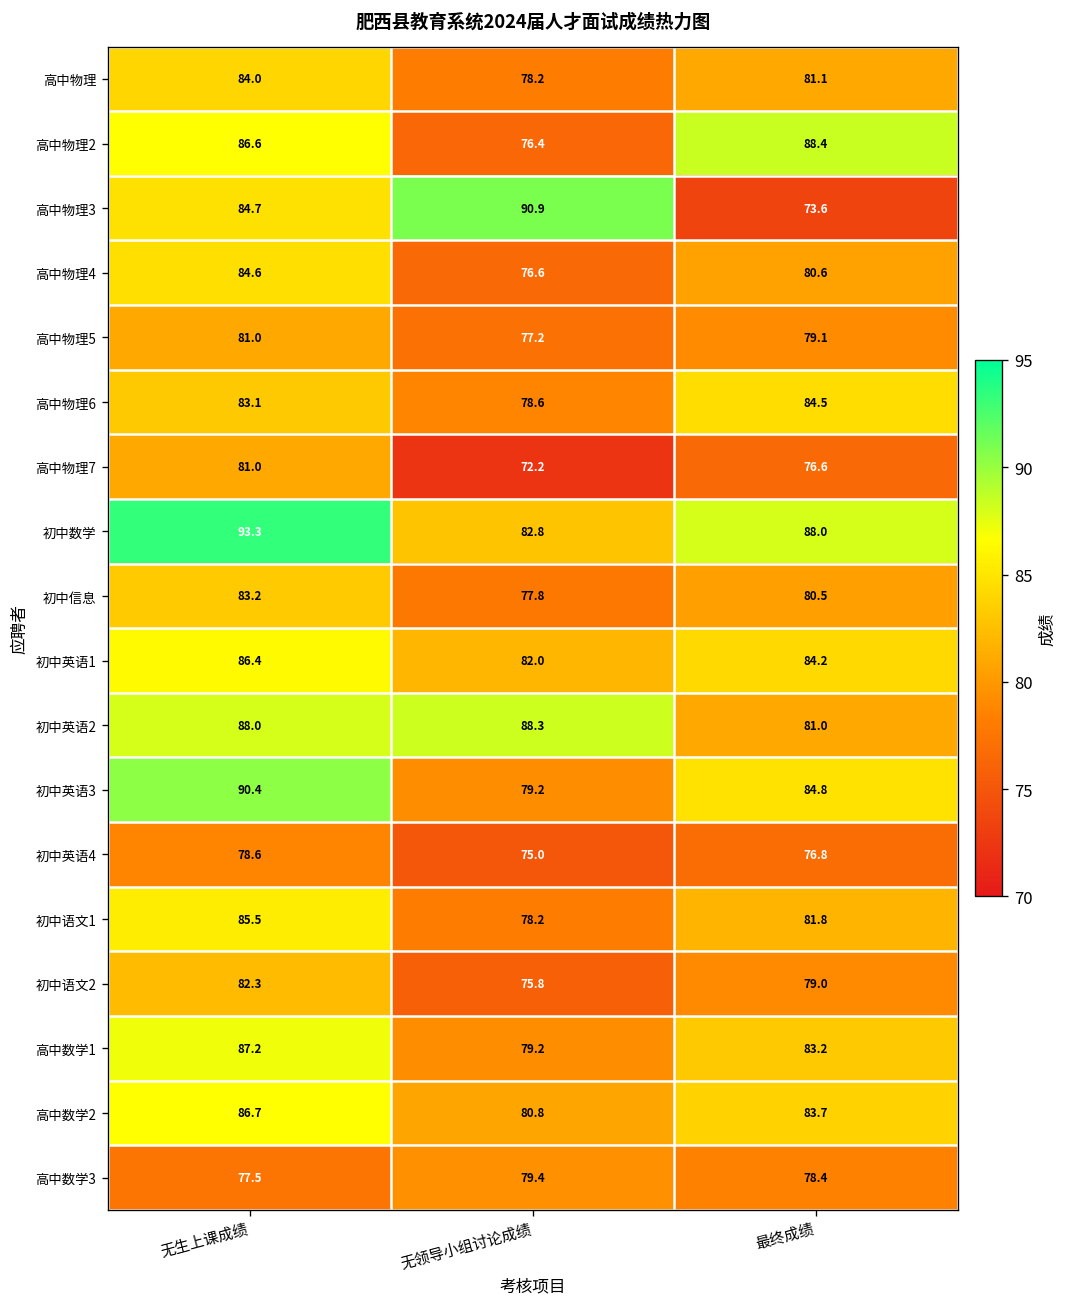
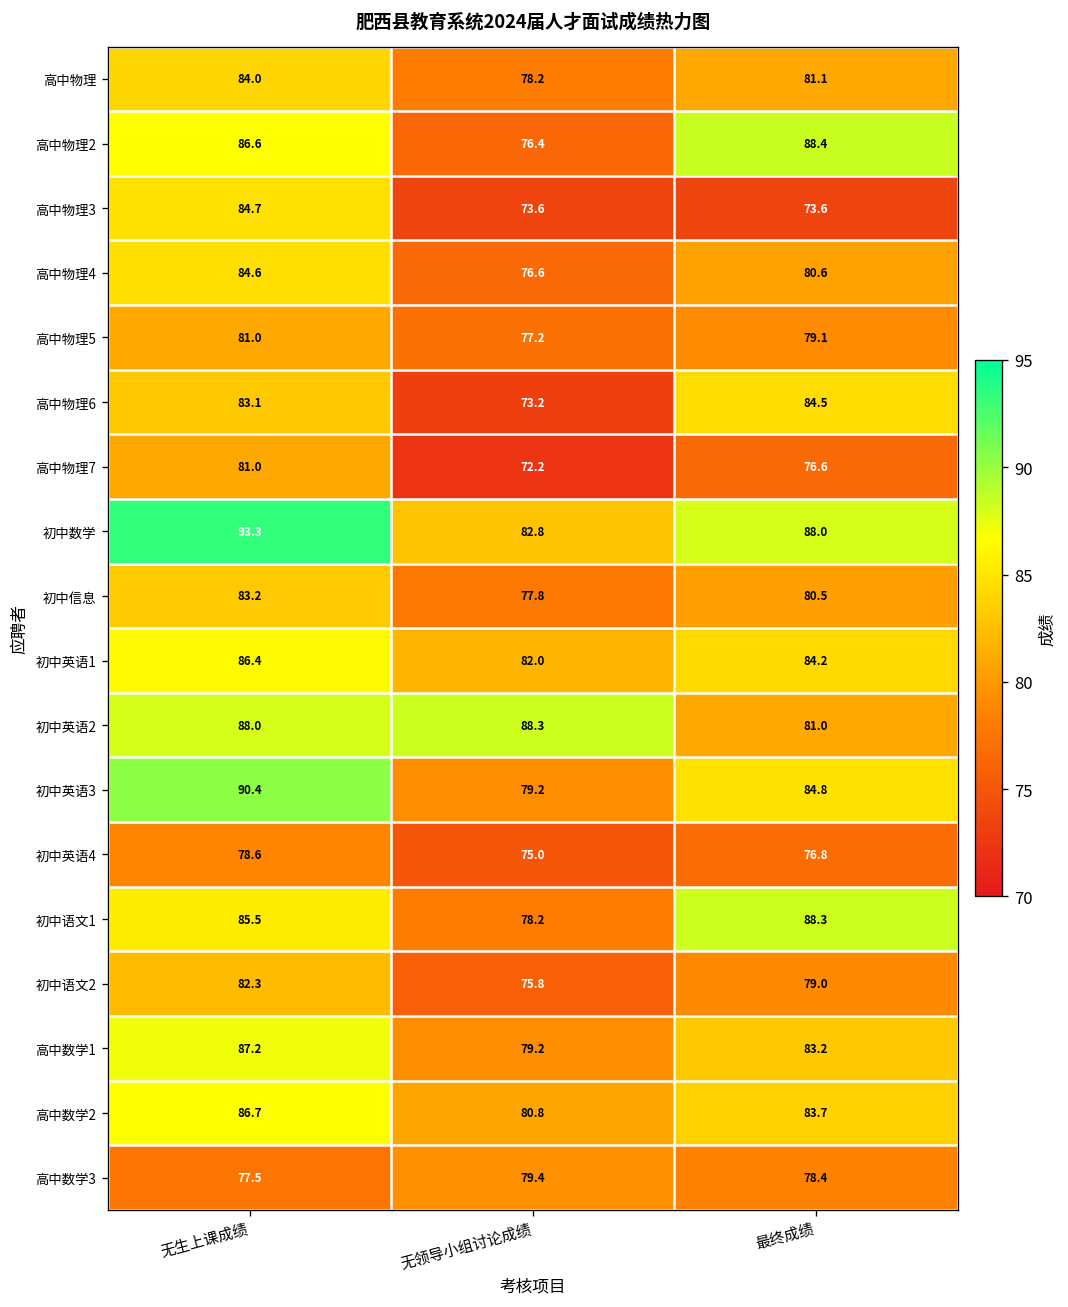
高中物理3, 无领导小组讨论成绩: 90.9 -> 73.6
高中物理6, 无领导小组讨论成绩: 78.6 -> 73.2
初中语文1, 最终成绩: 81.8 -> 88.3
